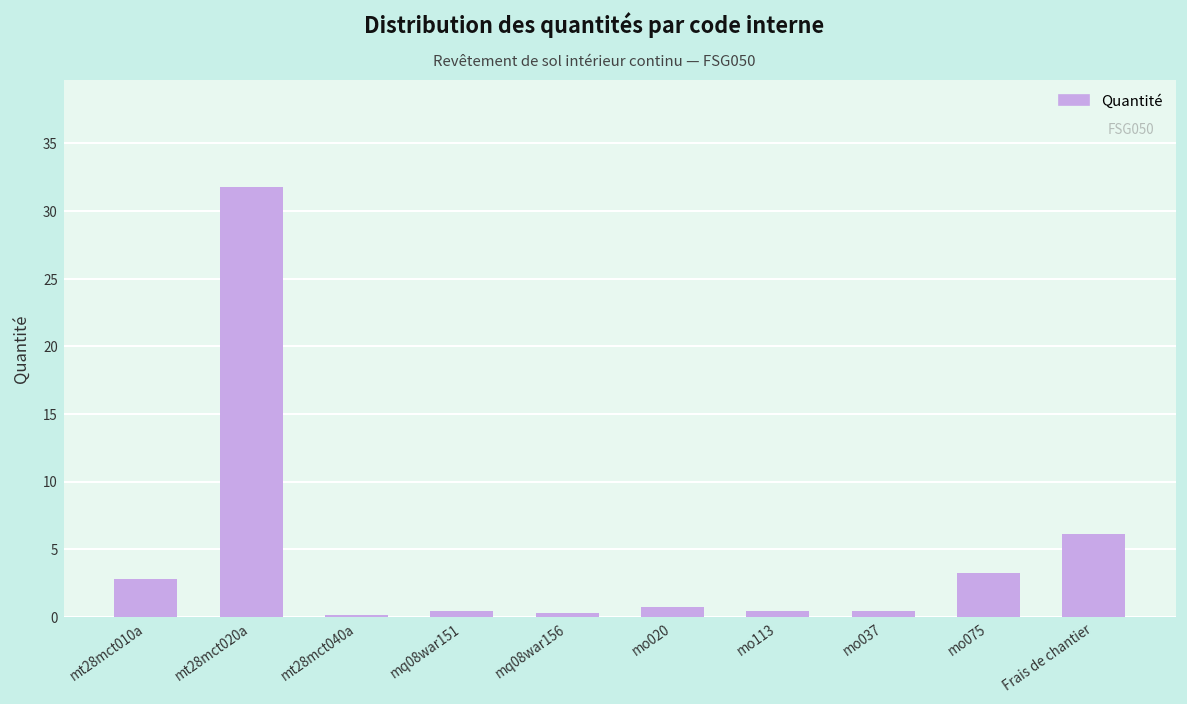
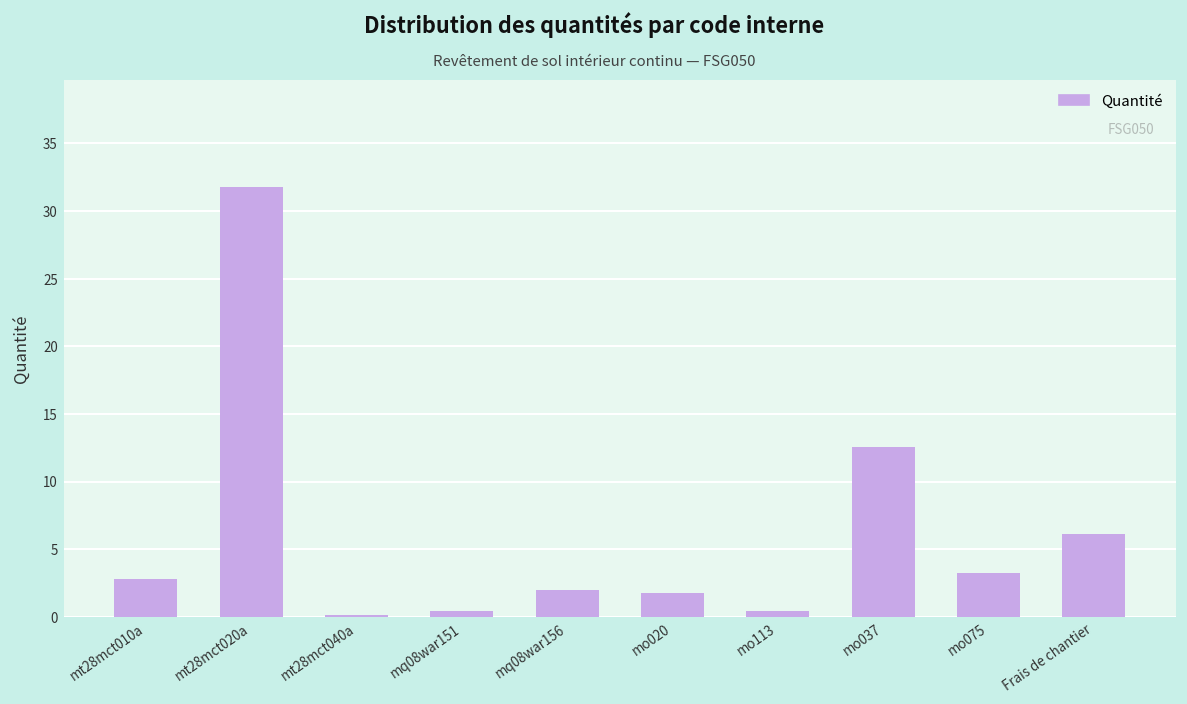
mq08war156: 0.3 -> 2.0
mo020: 0.7 -> 1.8
mo037: 0.4 -> 12.5
